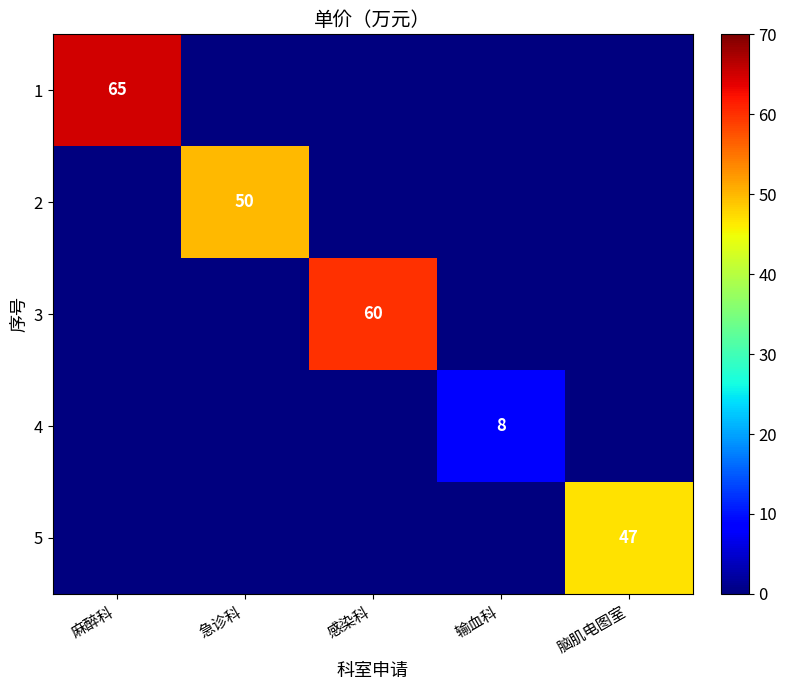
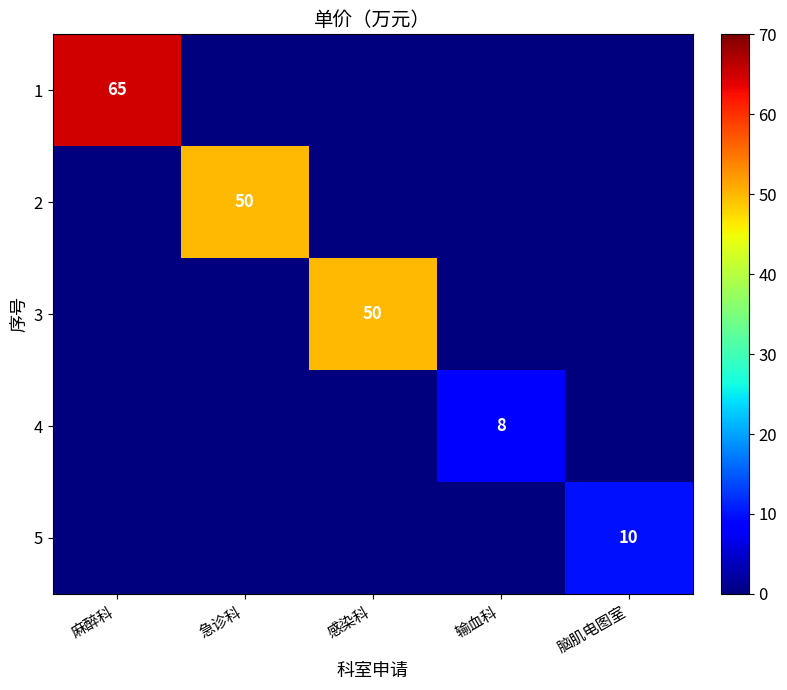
3, 感染科: 60 -> 50
5, 脑肌电图室: 47 -> 10
